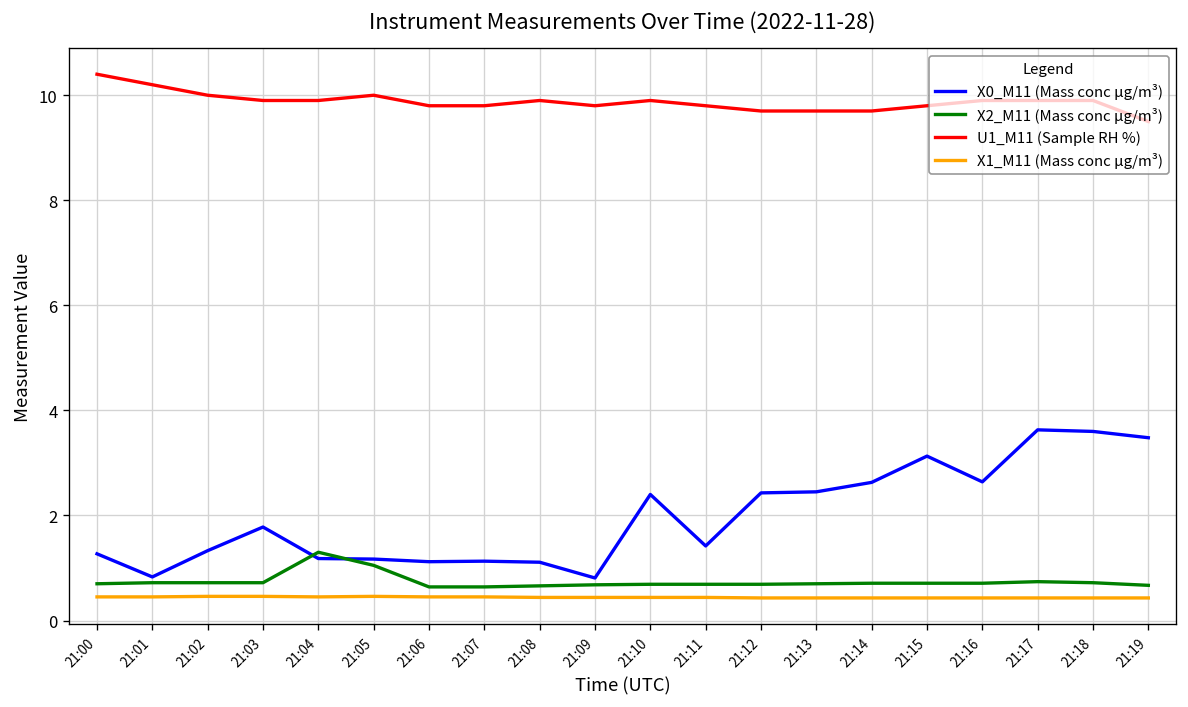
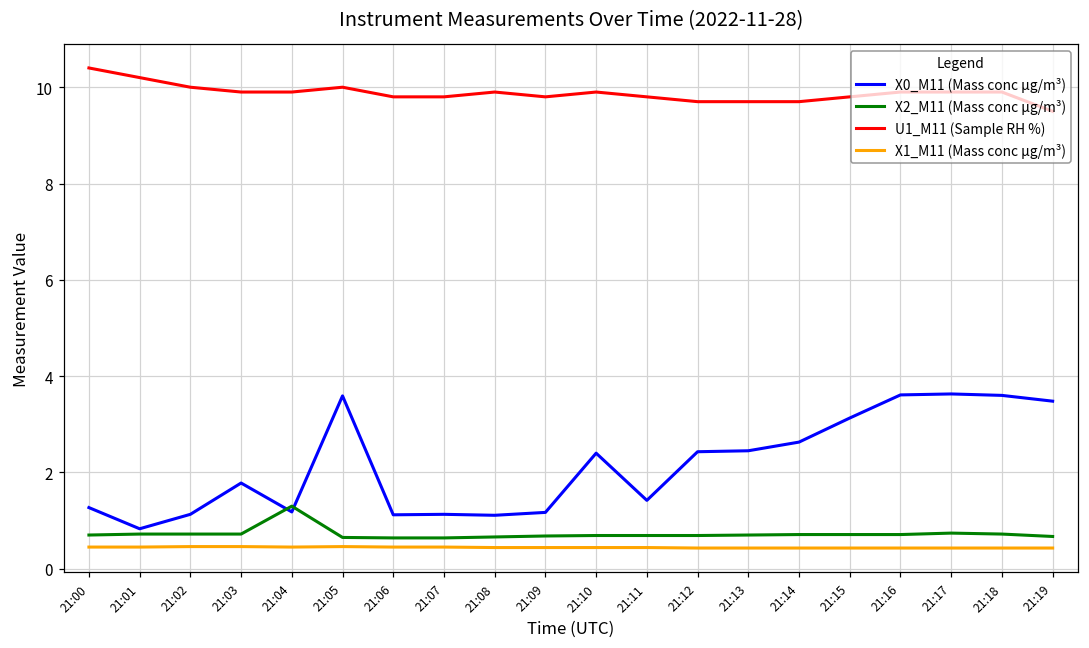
X0_M11 (Mass conc μg/m³), 21:02: 1.3 -> 1.1
X0_M11 (Mass conc μg/m³), 21:05: 1.2 -> 3.6
X2_M11 (Mass conc μg/m³), 21:05: 1.1 -> 0.7
X0_M11 (Mass conc μg/m³), 21:09: 0.8 -> 1.2
X0_M11 (Mass conc μg/m³), 21:16: 2.6 -> 3.6
